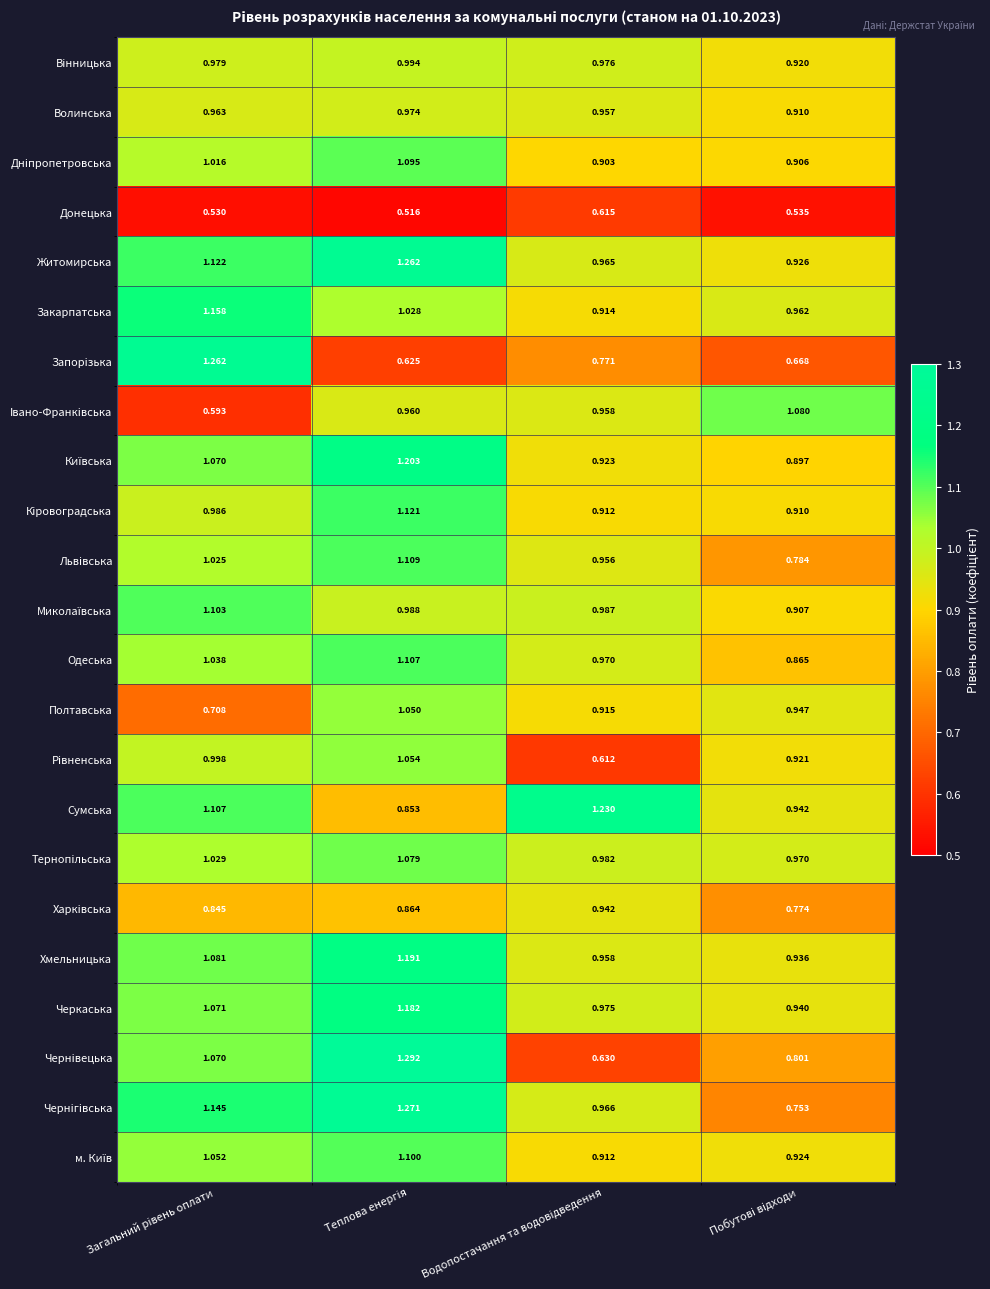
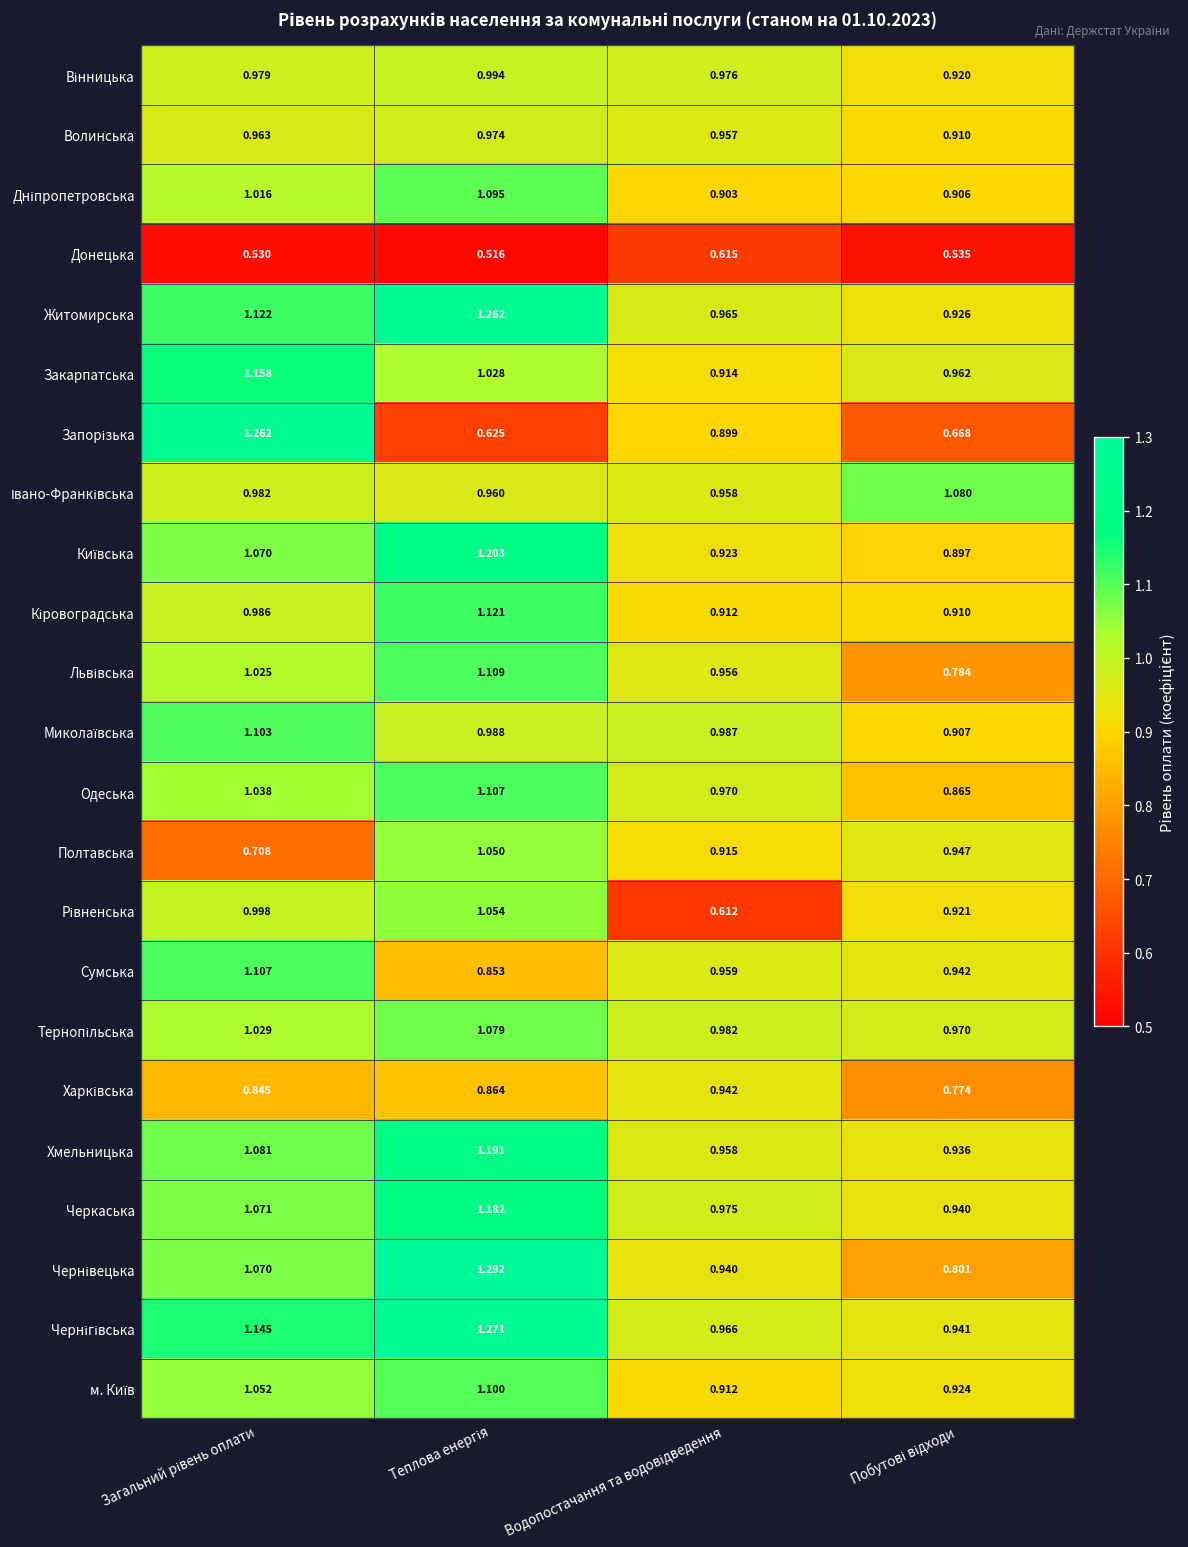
Запорізька, Водопостачання та водовідведення: 0.771 -> 0.899
Івано-Франківська, Загальний рівень оплати: 0.593 -> 0.982
Сумська, Водопостачання та водовідведення: 1.230 -> 0.959
Чернівецька, Водопостачання та водовідведення: 0.630 -> 0.940
Чернігівська, Побутові відходи: 0.753 -> 0.941
